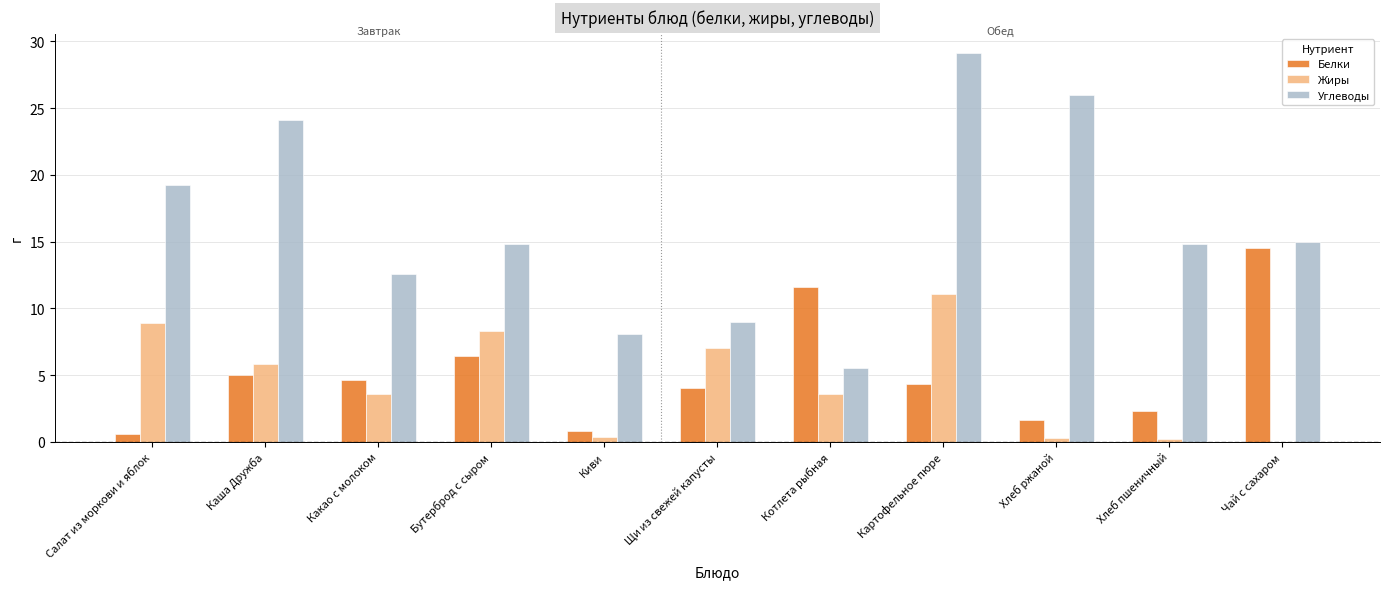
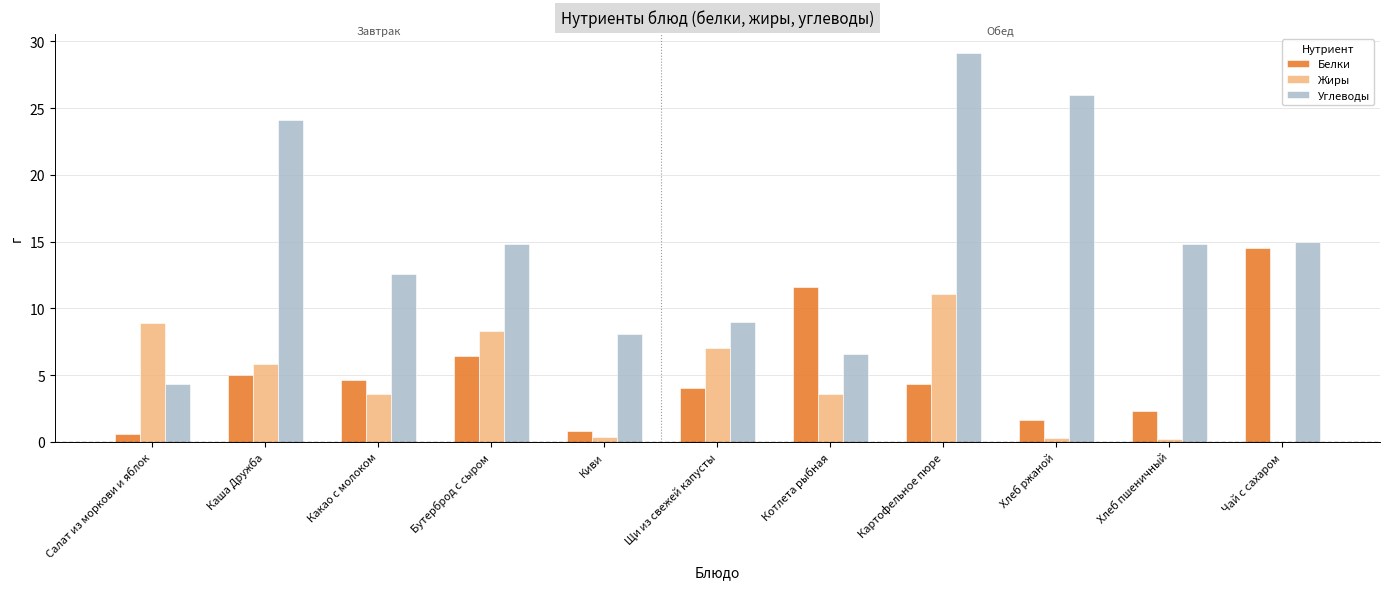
Углеводы, Салат из моркови и яблок: 19.2 -> 4.3
Углеводы, Котлета рыбная: 5.5 -> 6.6
